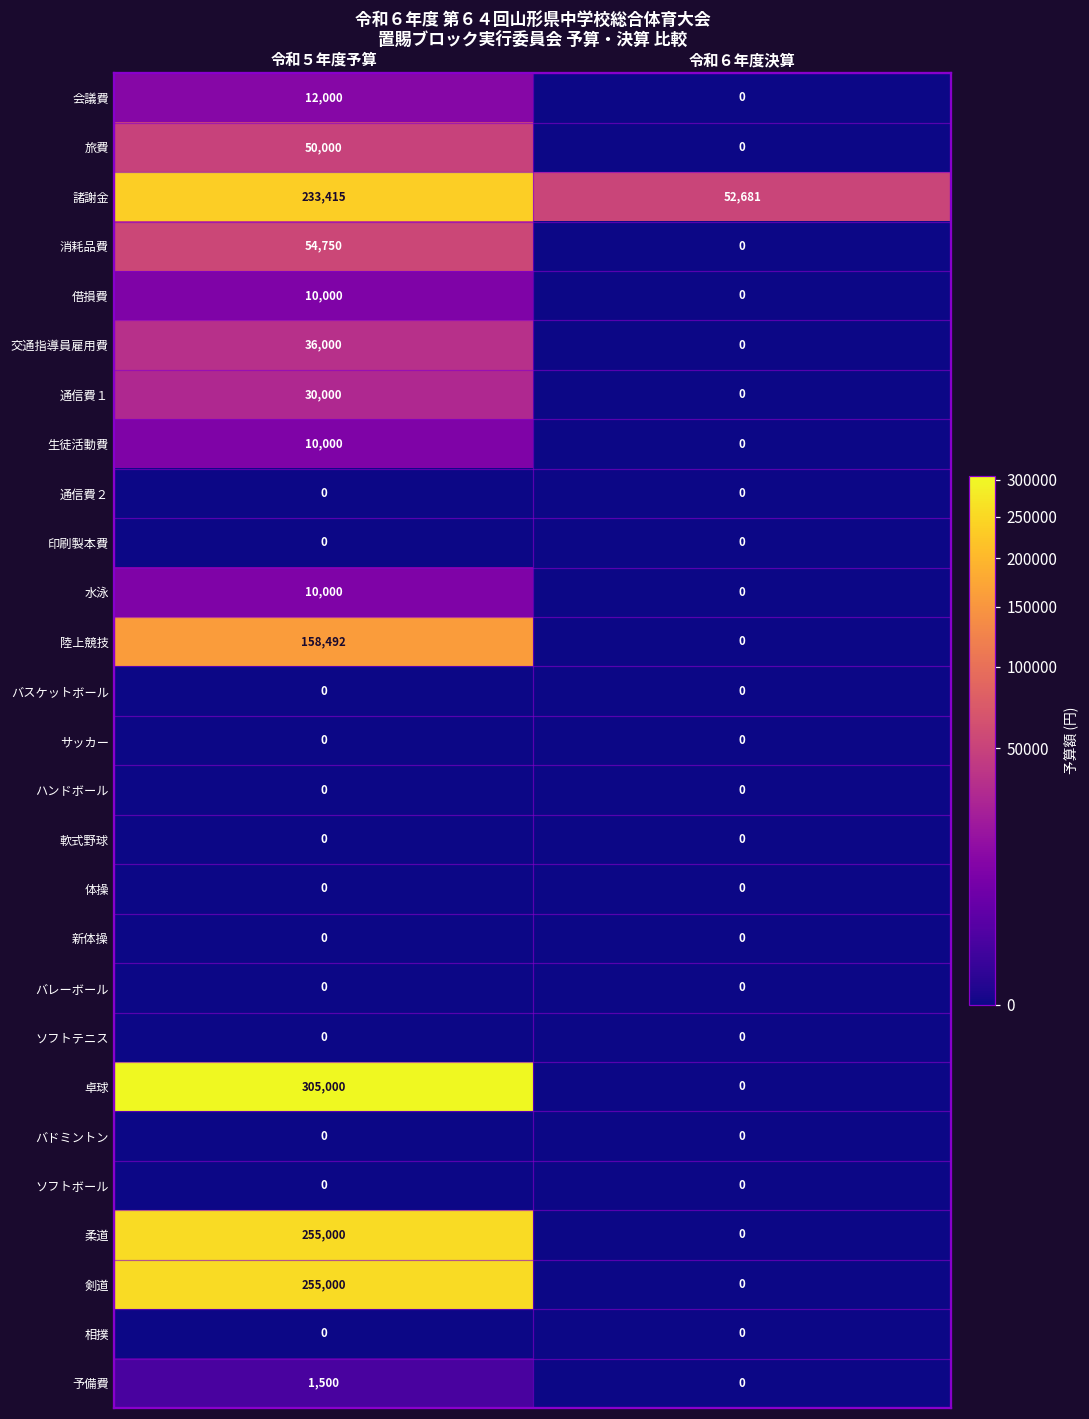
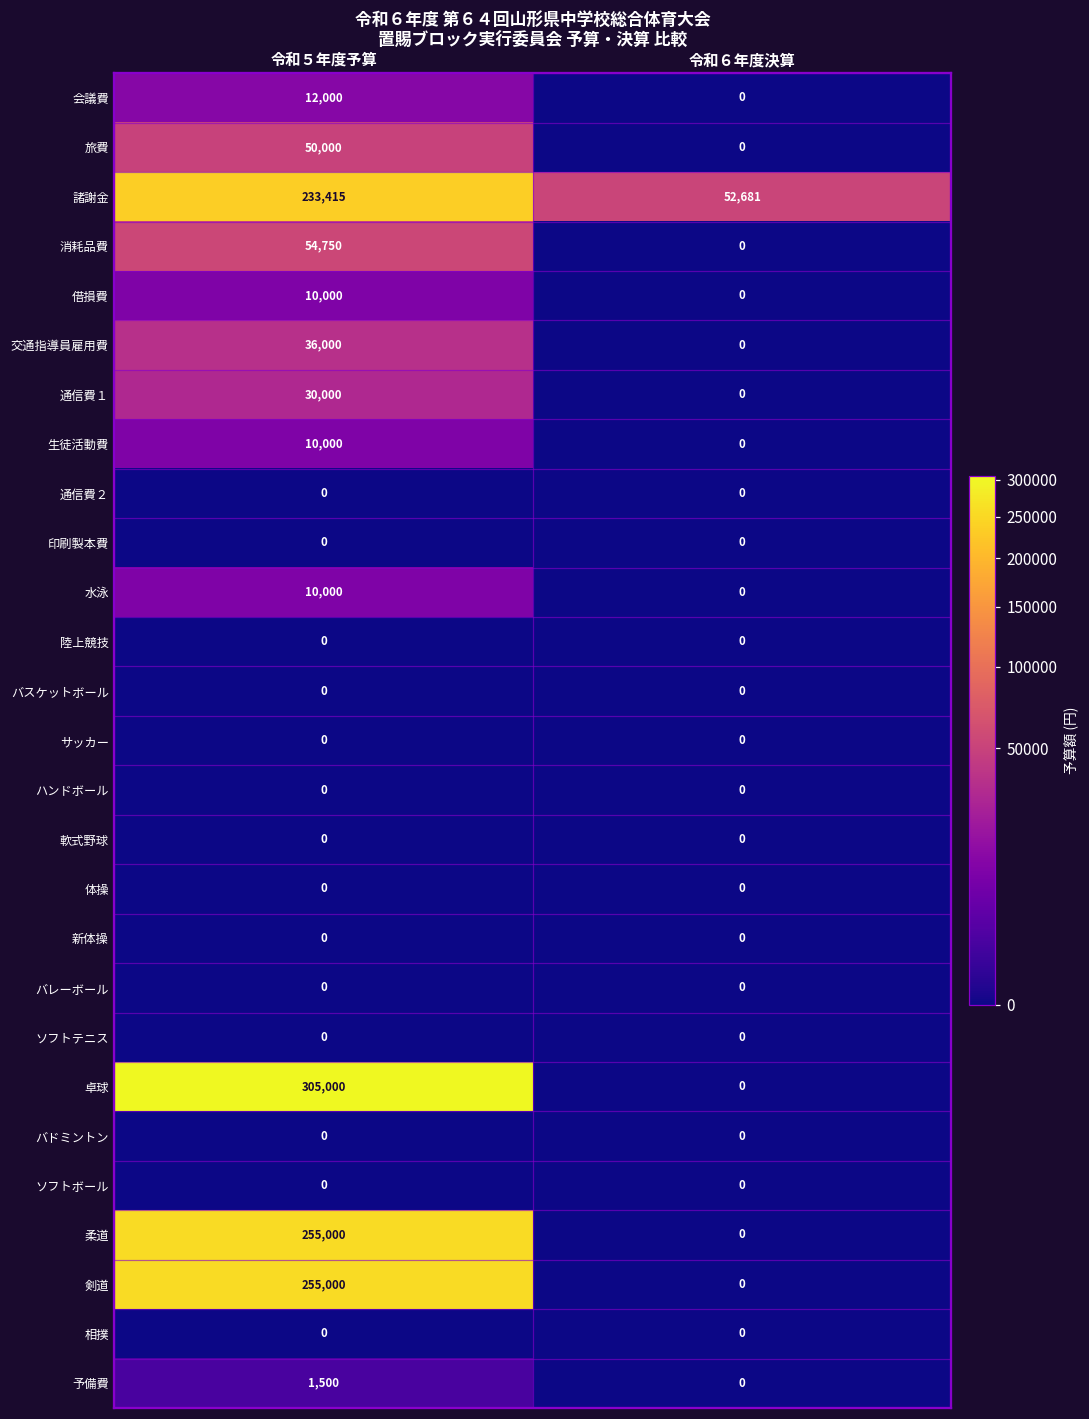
陸上競技, 令和５年度予算: 158,492 -> 0
